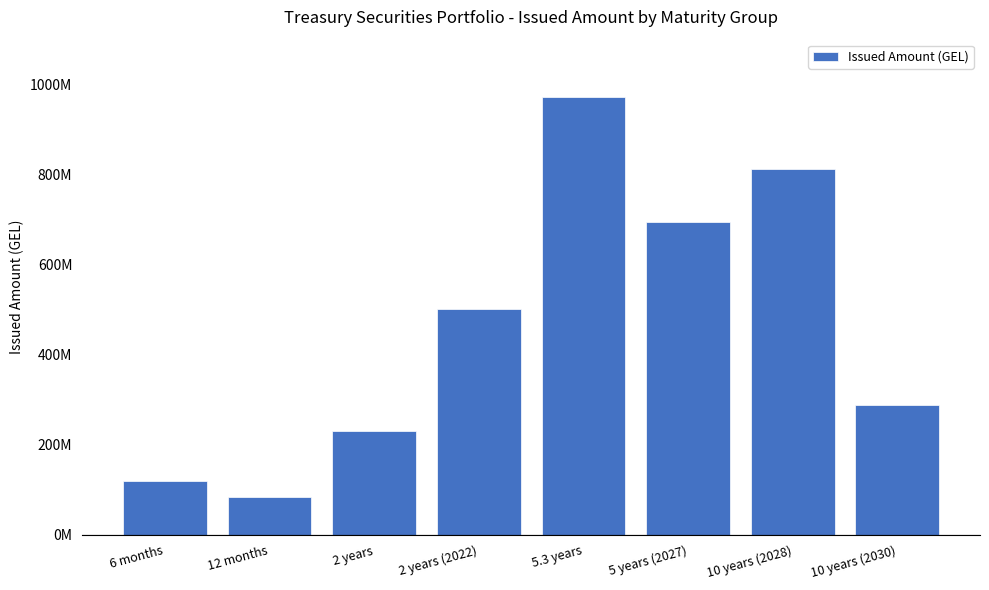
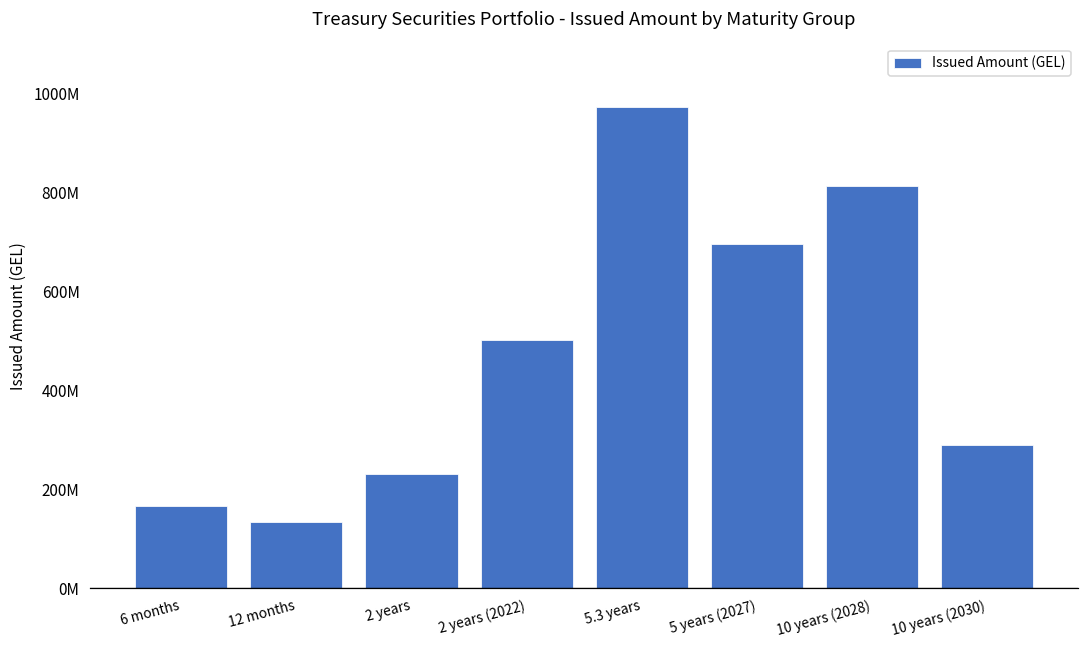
6 months: 120000000 -> 170000000
12 months: 90000000 -> 140000000
